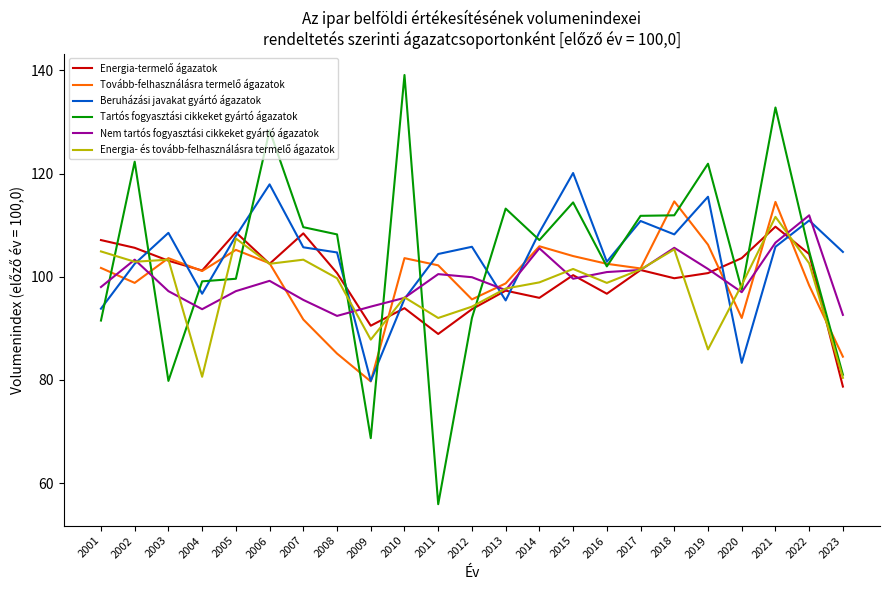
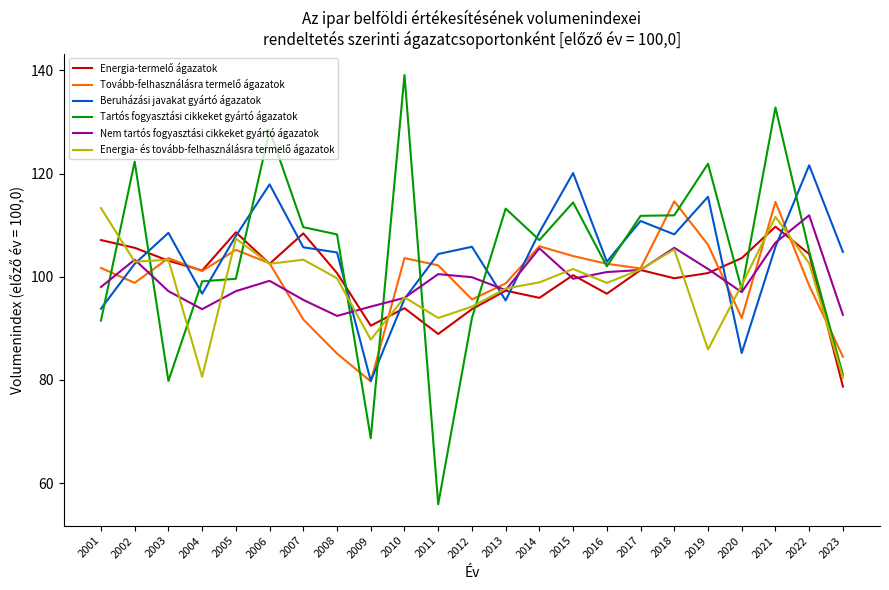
Energia- és tovább-felhasználásra termelő ágazatok, 2001: 105 -> 113
Beruházási javakat gyártó ágazatok, 2020: 83 -> 85
Beruházási javakat gyártó ágazatok, 2022: 111 -> 122
